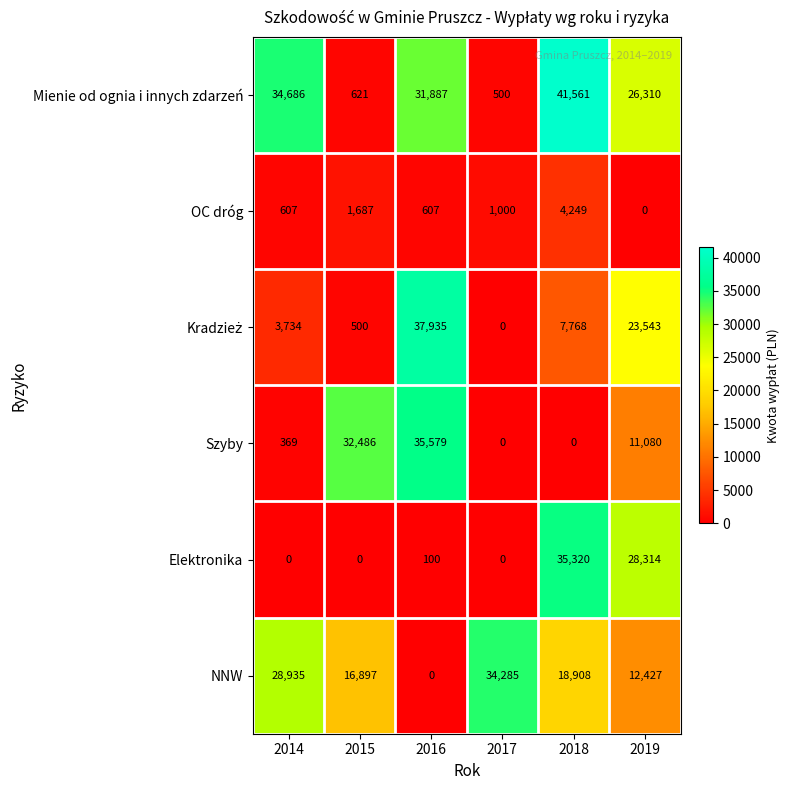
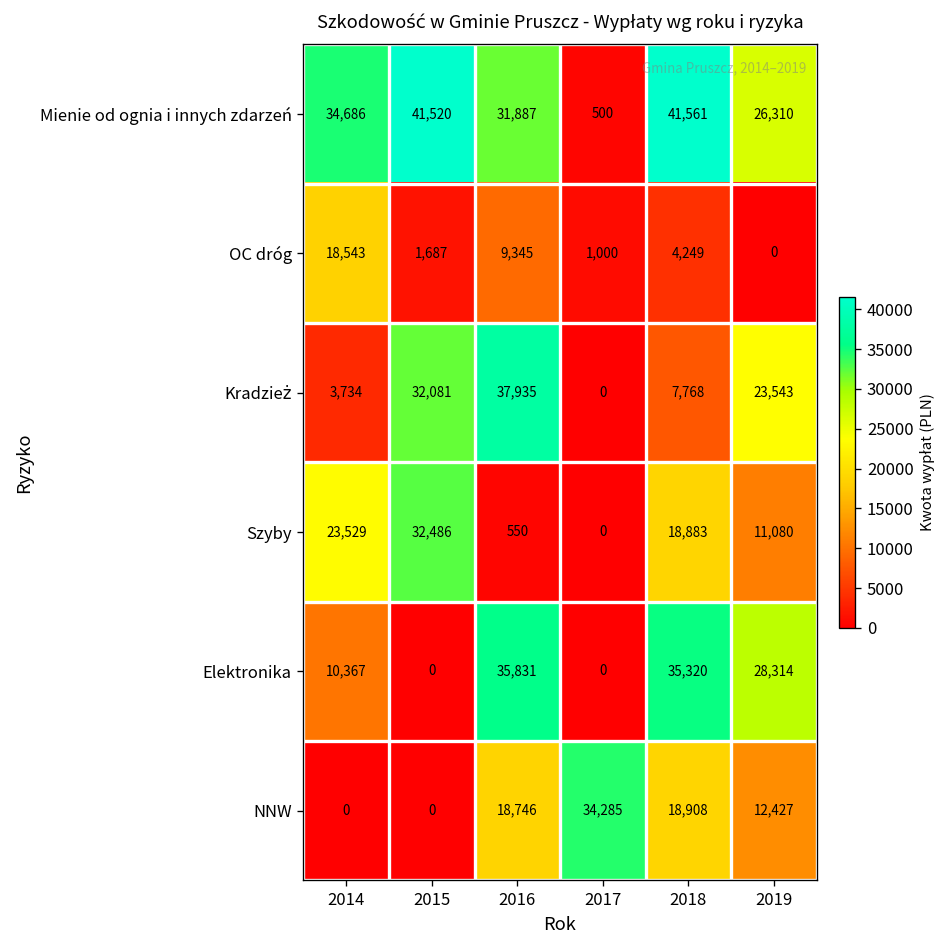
Mienie od ognia i innych zdarzeń, 2015: 621 -> 41,520
OC dróg, 2014: 607 -> 18,543
OC dróg, 2016: 607 -> 9,345
Kradzież, 2015: 500 -> 32,081
Szyby, 2014: 369 -> 23,529
Szyby, 2016: 35,579 -> 550
Szyby, 2018: 0 -> 18,883
Elektronika, 2014: 0 -> 10,367
Elektronika, 2016: 100 -> 35,831
NNW, 2014: 28,935 -> 0
NNW, 2015: 16,897 -> 0
NNW, 2016: 0 -> 18,746
